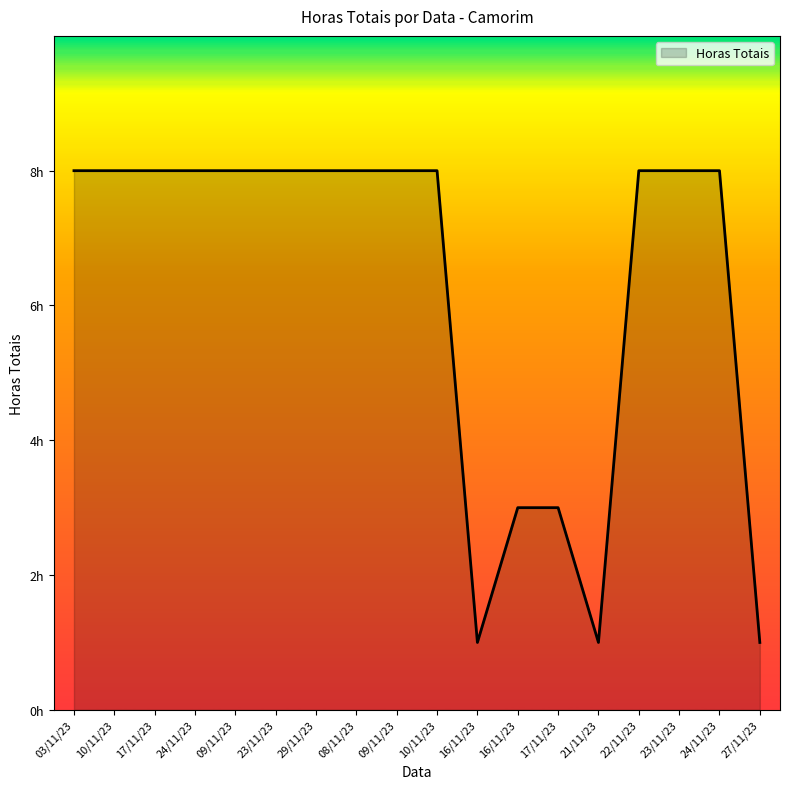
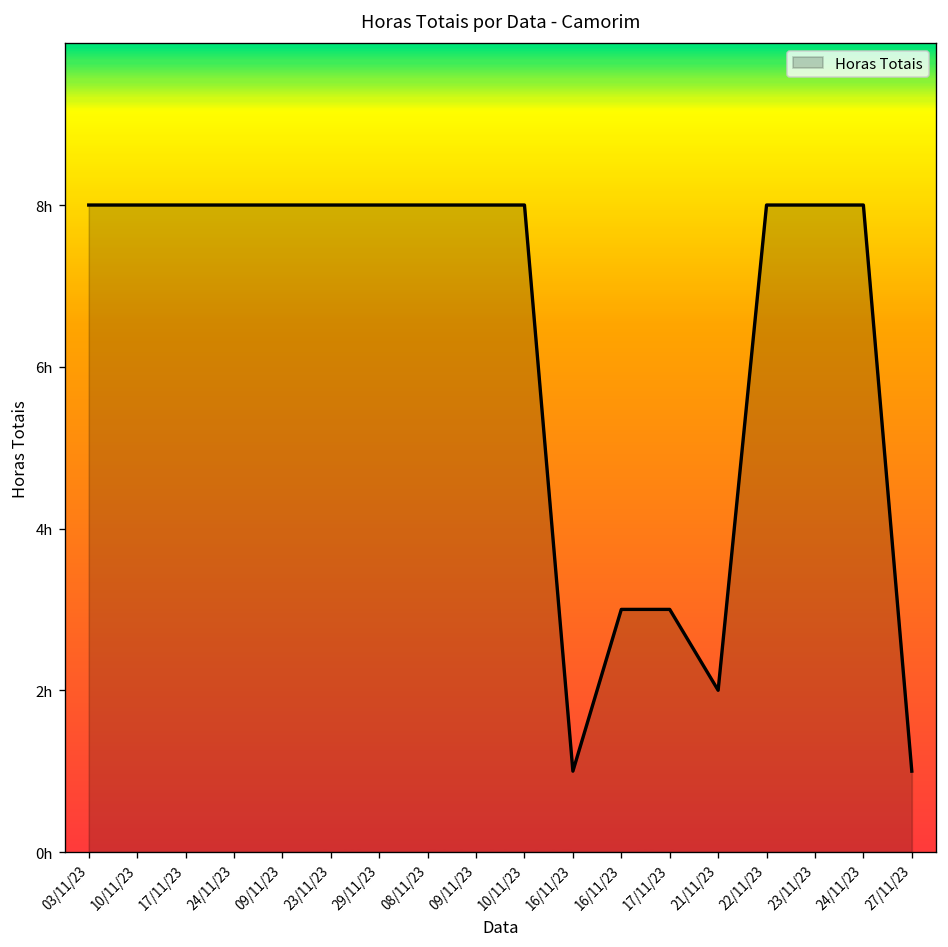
21/11/23: 1h -> 2h
